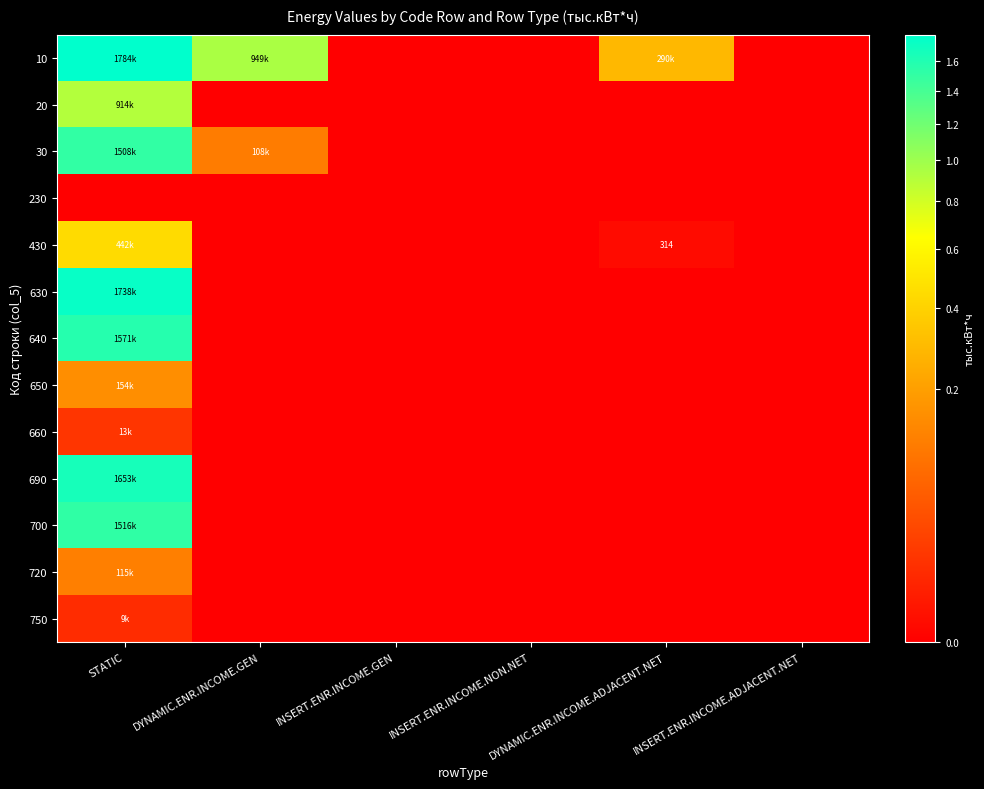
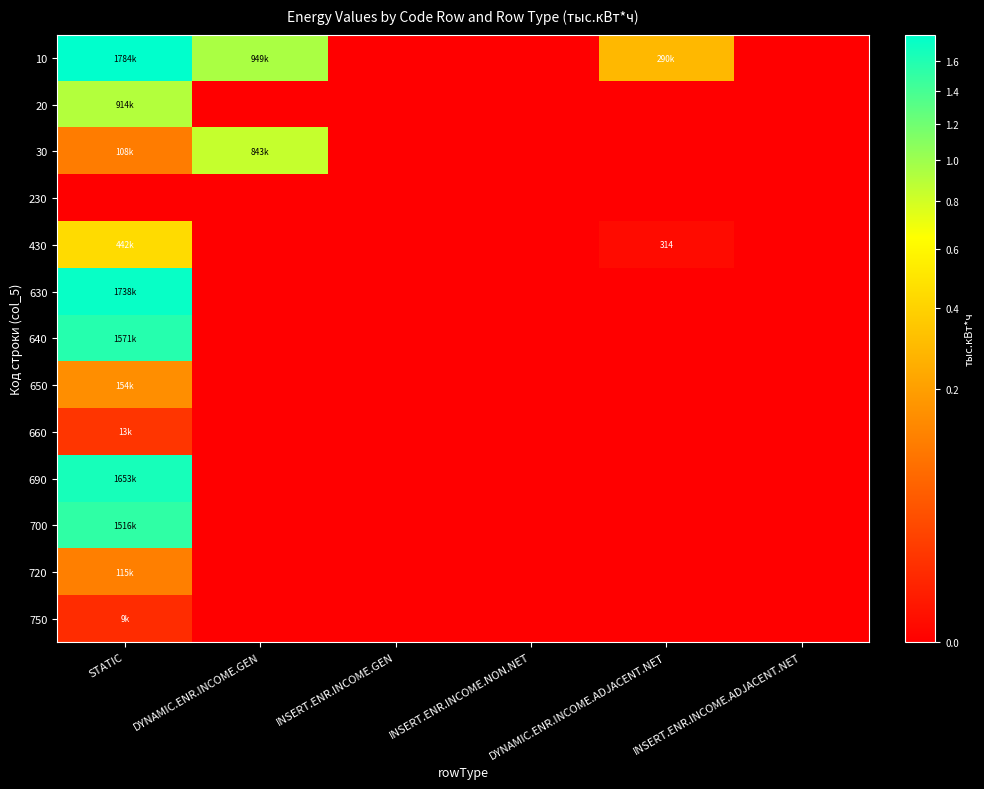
30, STATIC: 1508k -> 108k
30, DYNAMIC.ENR.INCOME.GEN: 108k -> 843k
